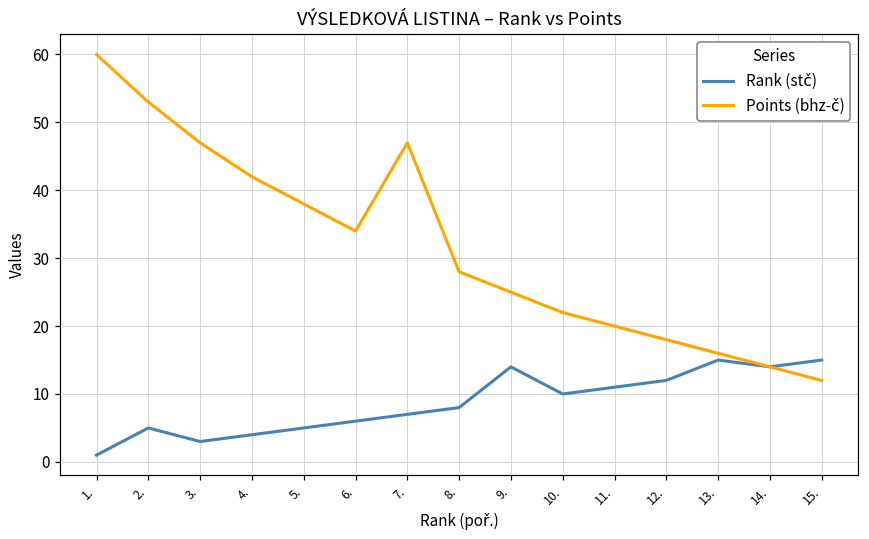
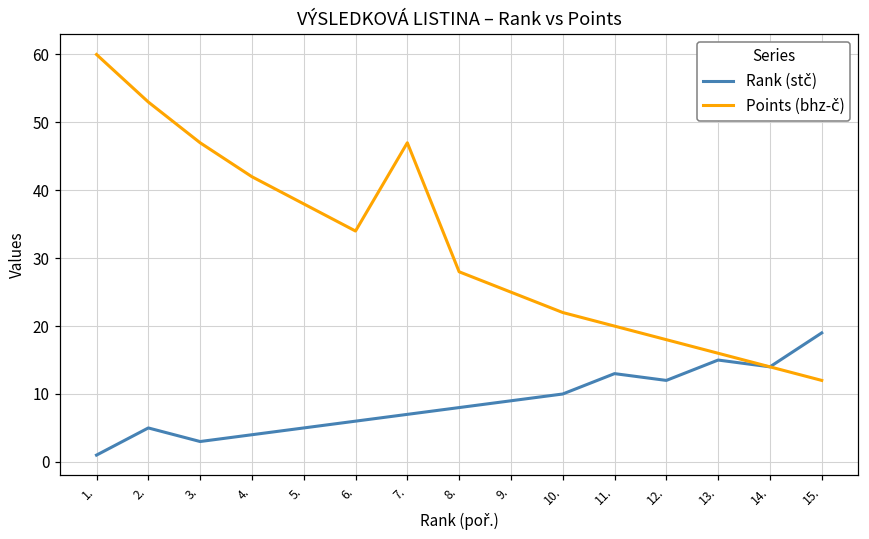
Rank (stč), 9.: 14 -> 9
Rank (stč), 11.: 11 -> 13
Rank (stč), 15.: 15 -> 19
